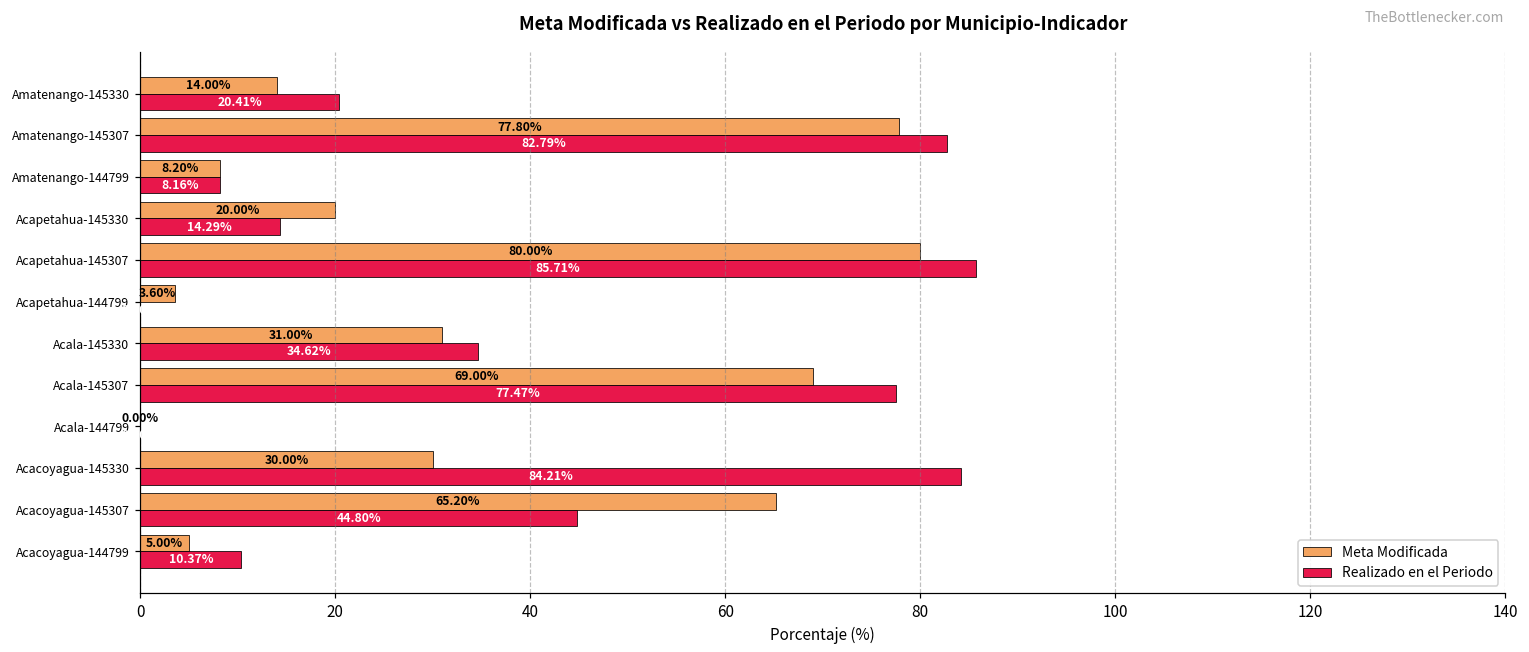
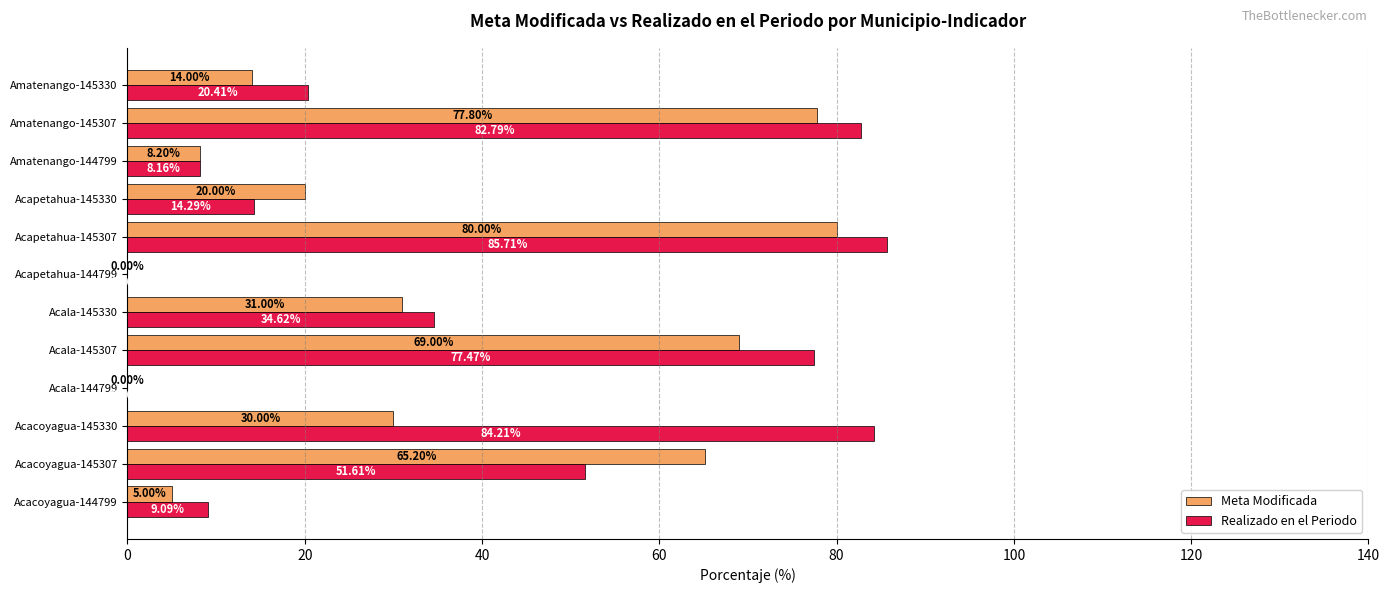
Meta Modificada, Acapetahua-144799: 3.60% -> 0.00%
Realizado en el Periodo, Acacoyagua-145307: 44.80% -> 51.61%
Realizado en el Periodo, Acacoyagua-144799: 10.37% -> 9.09%
